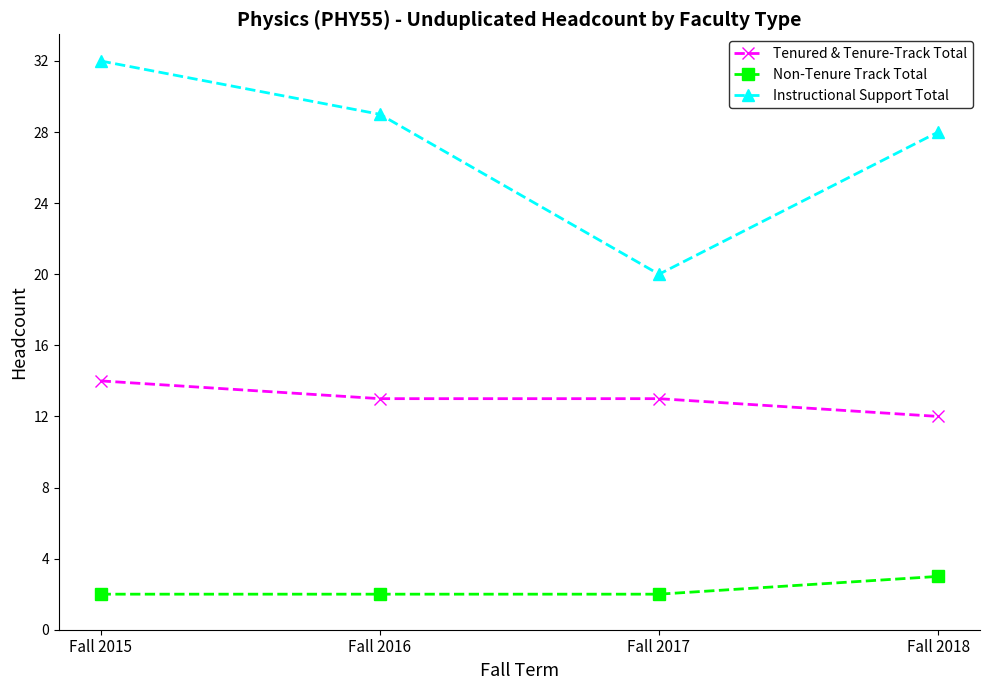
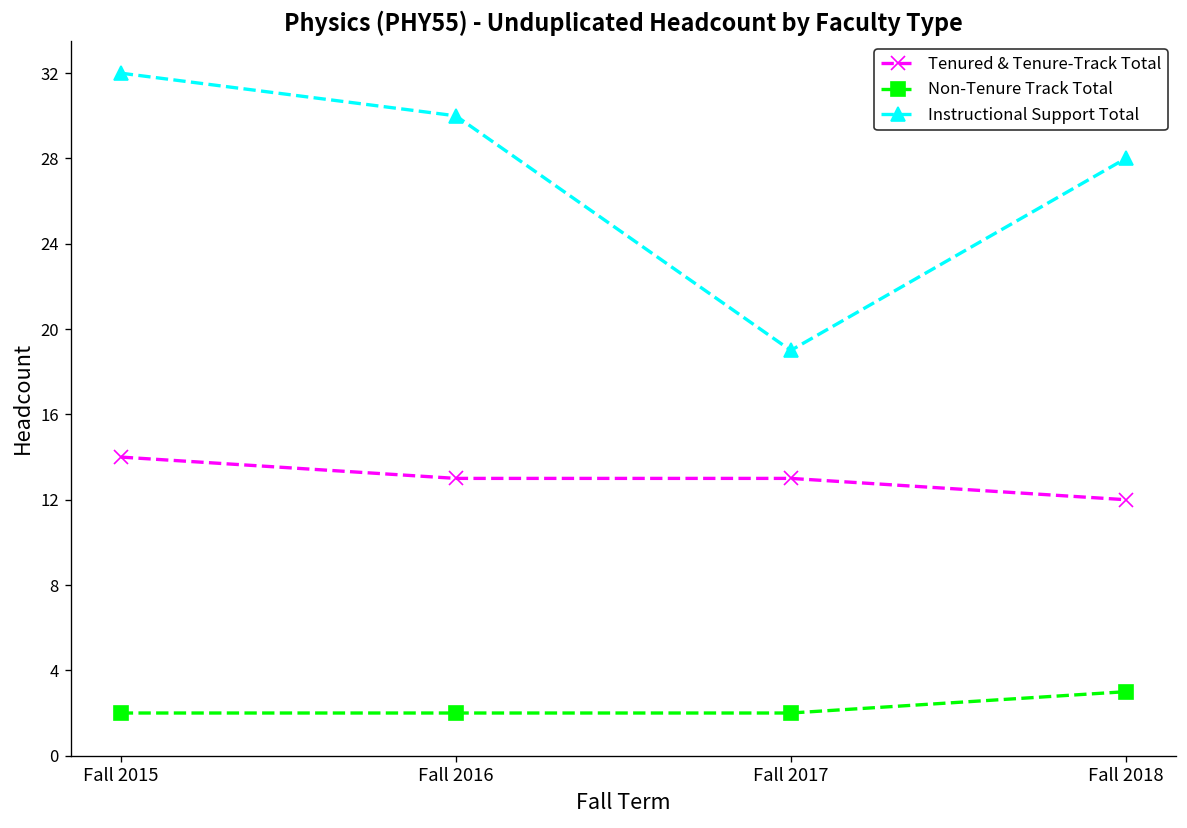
Instructional Support Total, Fall 2016: 29 -> 30
Instructional Support Total, Fall 2017: 20 -> 19
